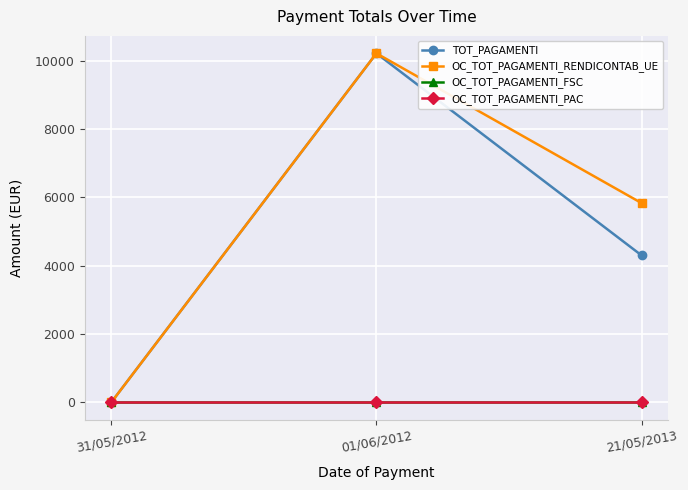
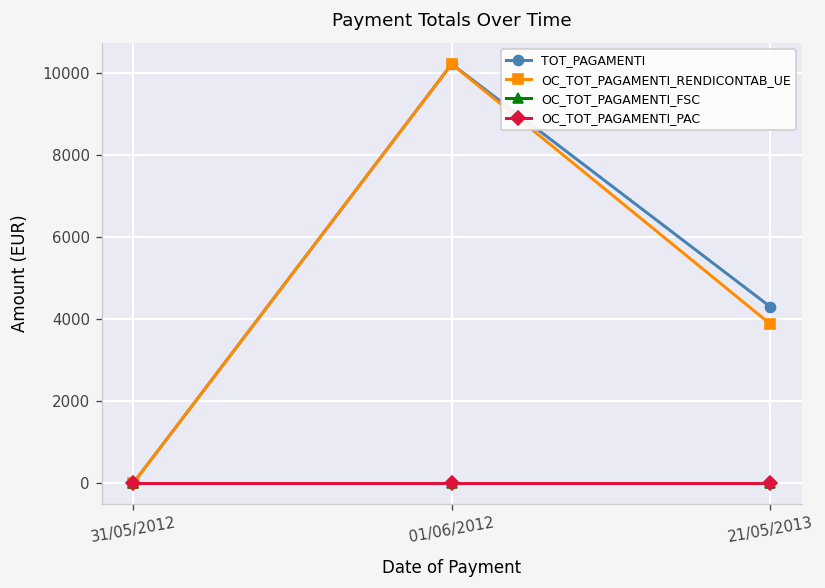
OC_TOT_PAGAMENTI_RENDICONTAB_UE, 21/05/2013: 5800 -> 3900
